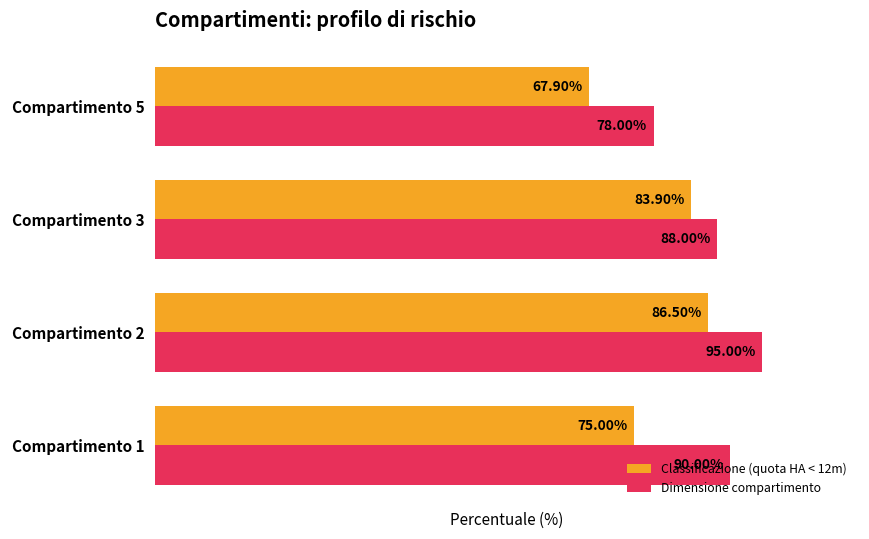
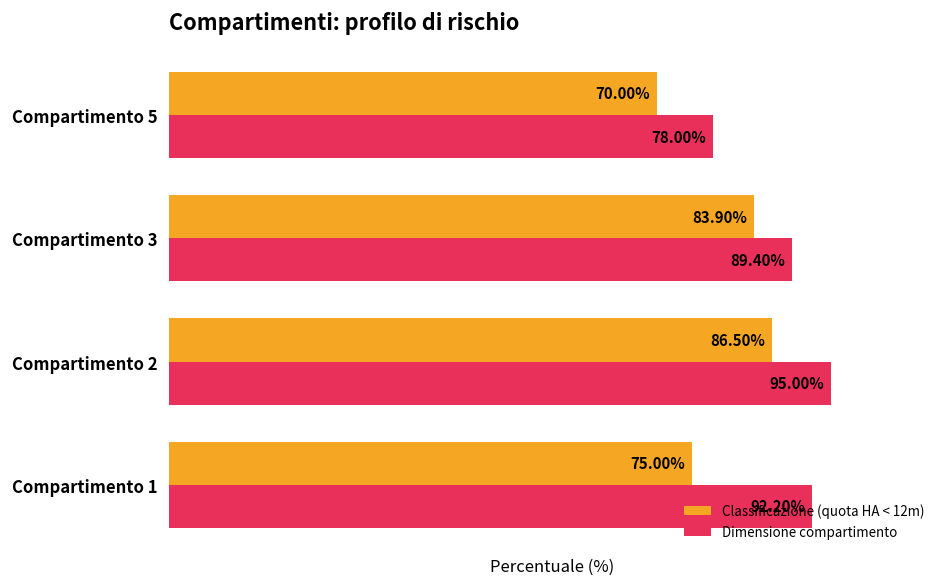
Classificazione (quota HA < 12m), Compartimento 5: 67.90% -> 70.00%
Dimensione compartimento, Compartimento 3: 88.00% -> 89.40%
Dimensione compartimento, Compartimento 1: 90.00% -> 92.20%
